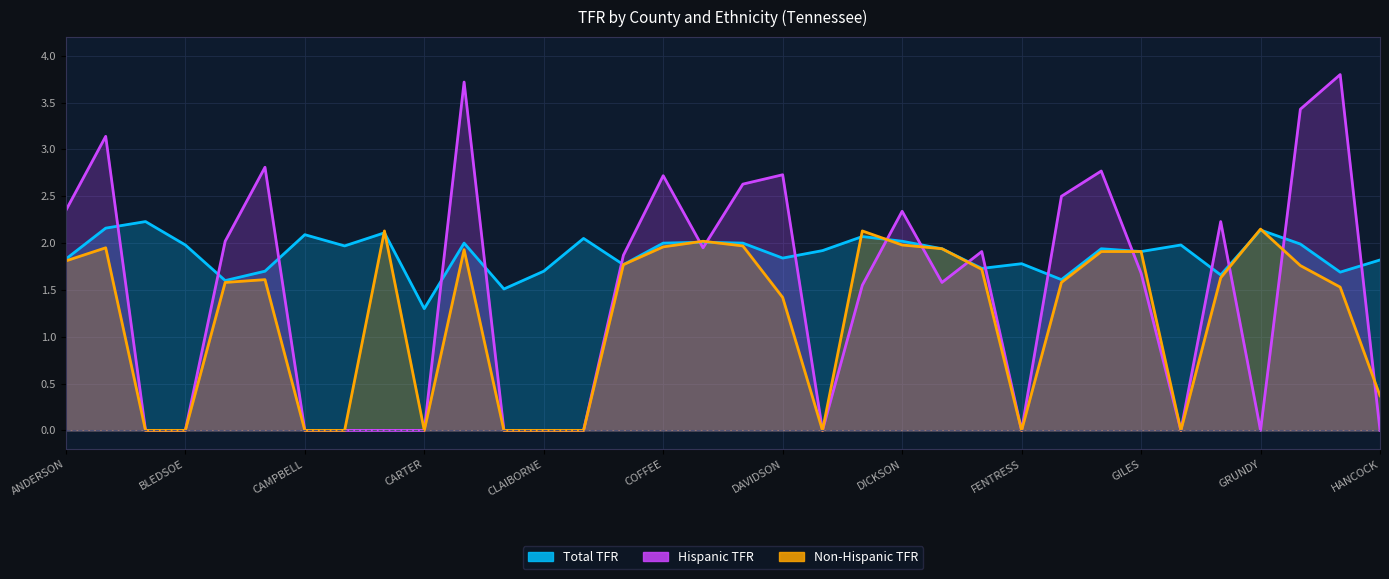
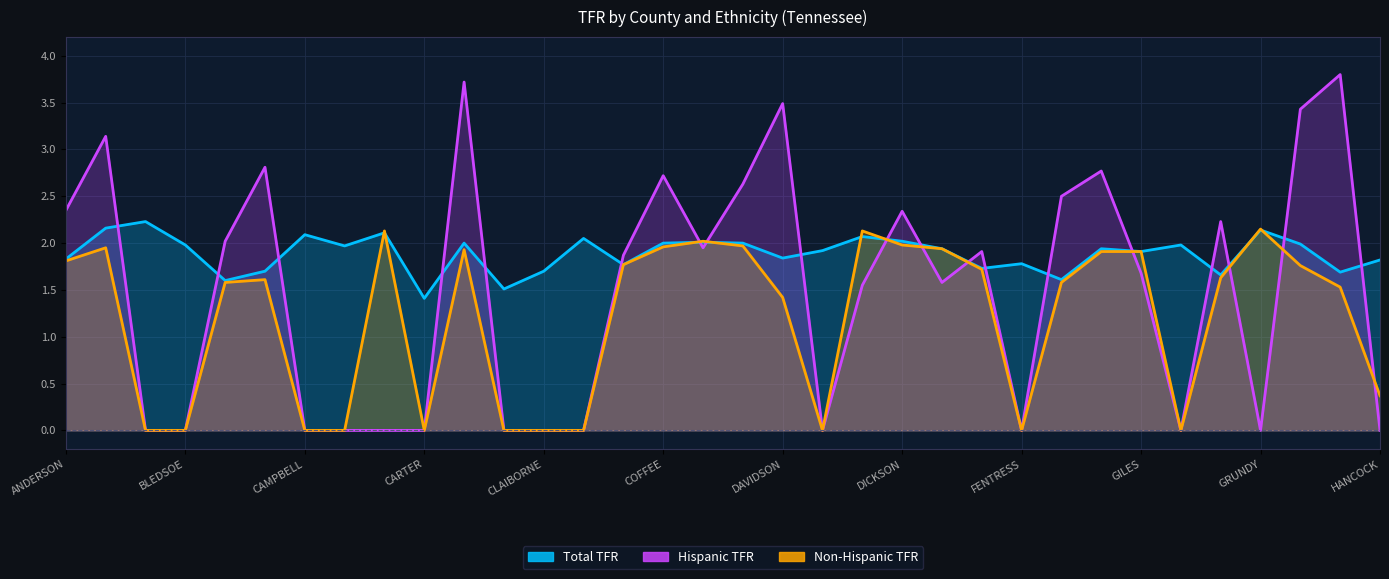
Total TFR, CARTER: 1.3 -> 1.4
Hispanic TFR, DAVIDSON: 2.7 -> 3.5
